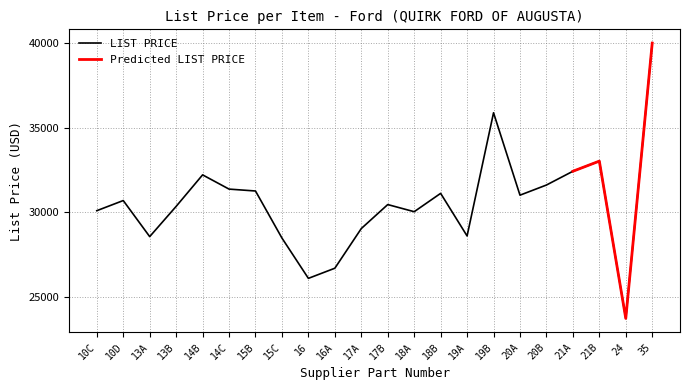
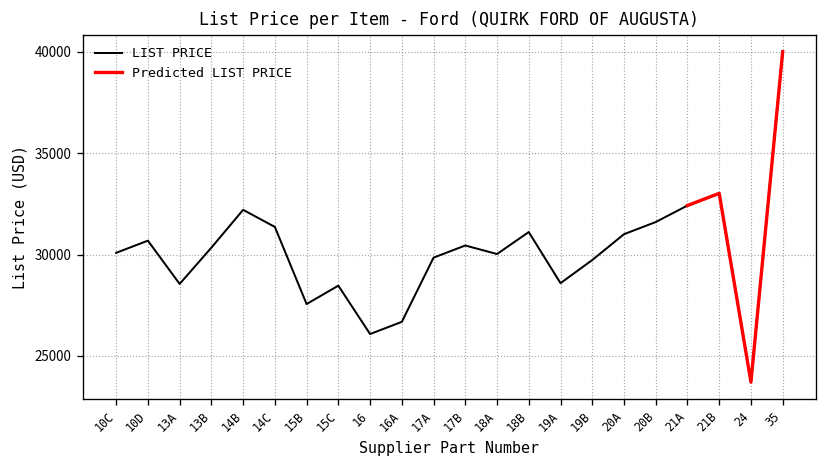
LIST PRICE, 15B: 31200 -> 27600
LIST PRICE, 17A: 29000 -> 29800
LIST PRICE, 19B: 35900 -> 29700
